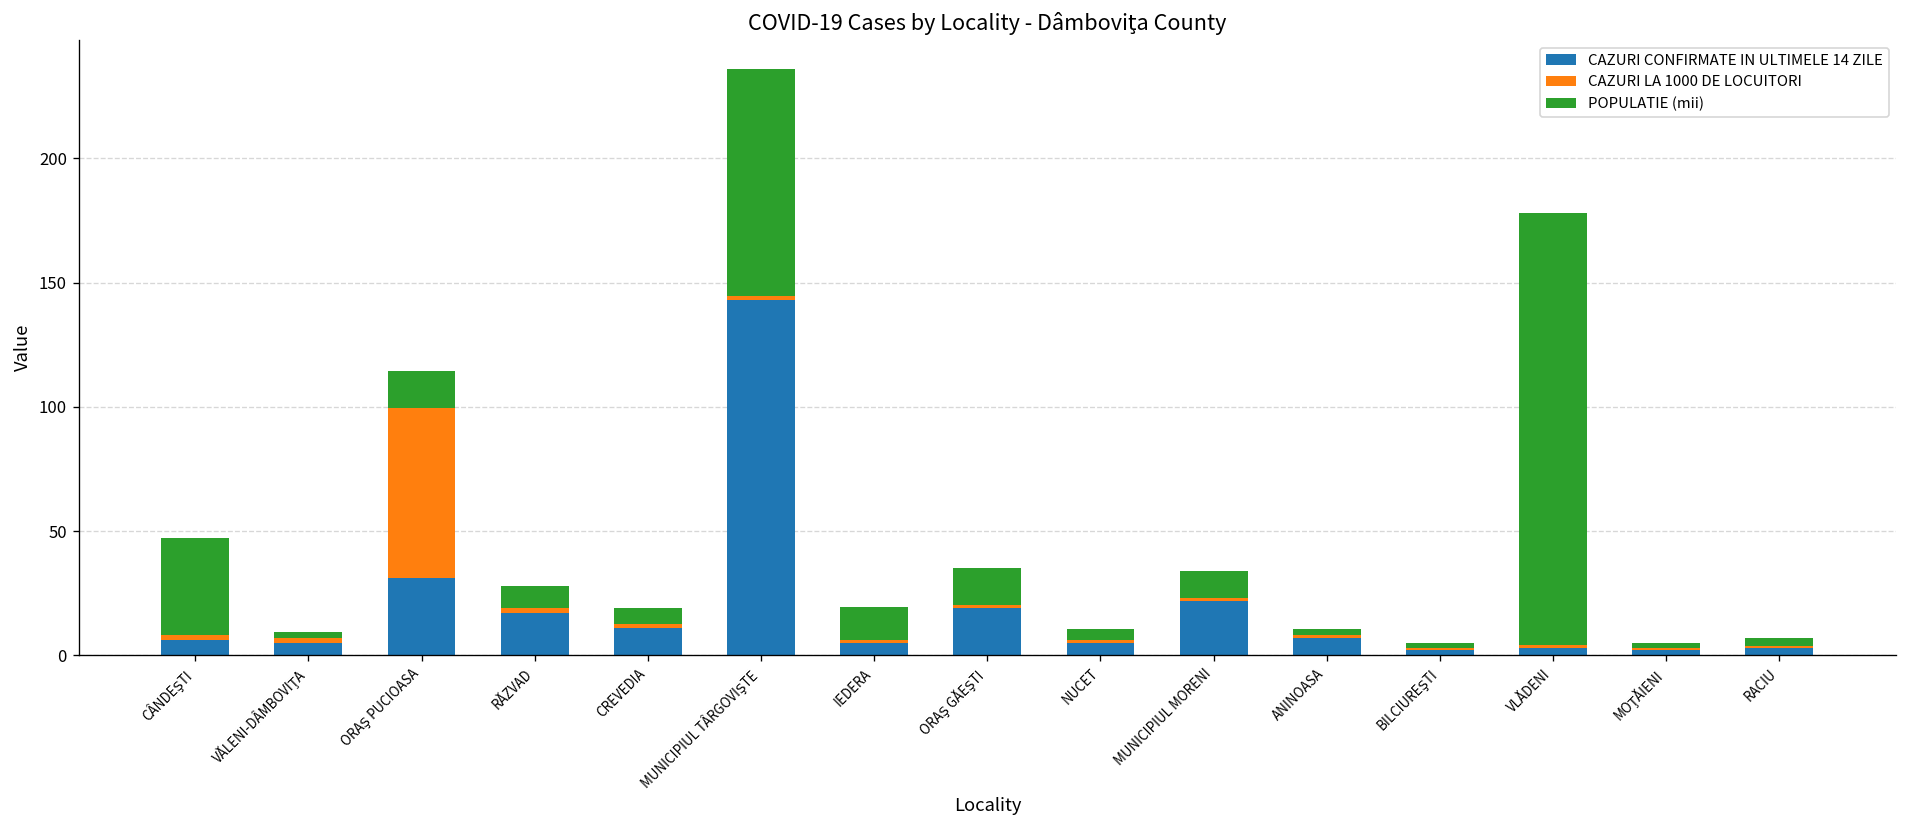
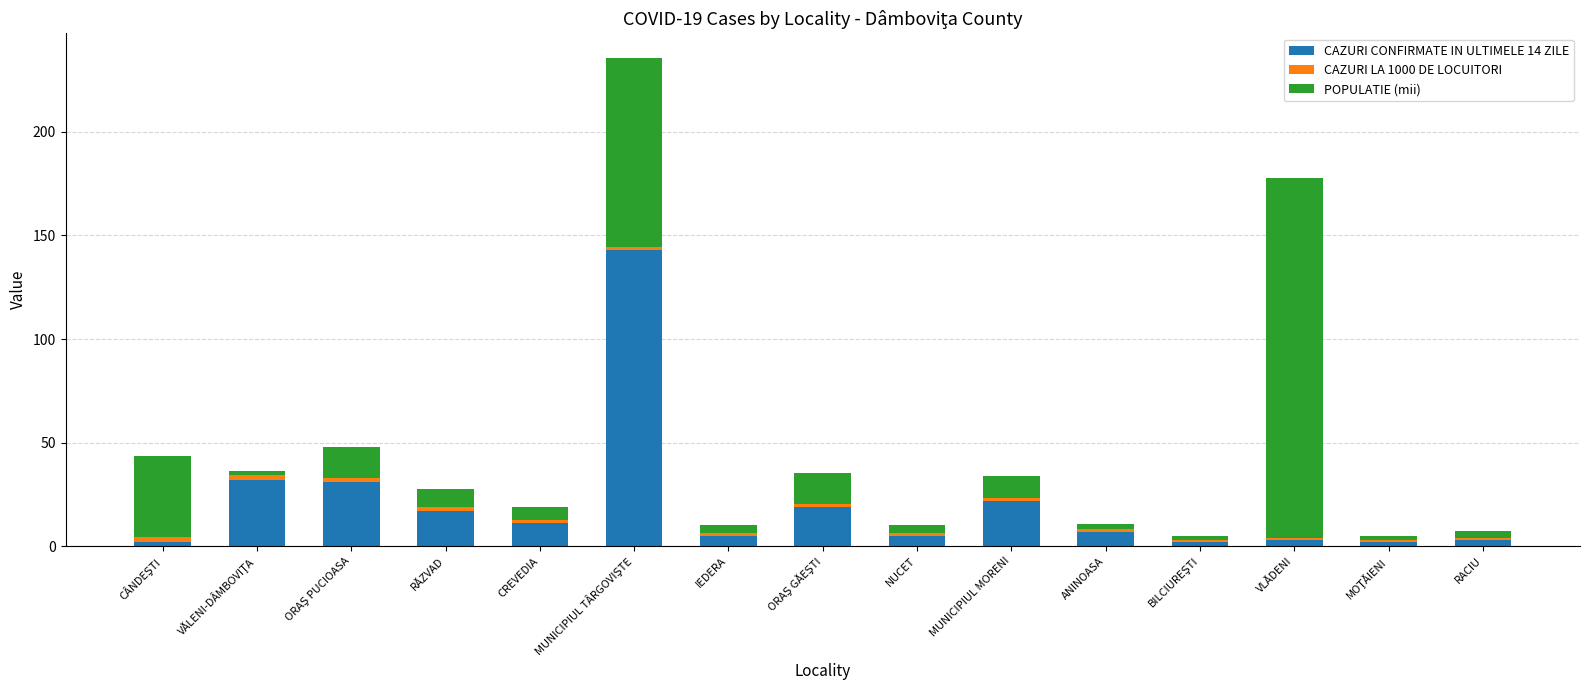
CAZURI CONFIRMATE IN ULTIMELE 14 ZILE, CÂNDEŞTI: 6 -> 2
CAZURI CONFIRMATE IN ULTIMELE 14 ZILE, VĂLENI-DÂMBOVIŢA: 5 -> 32
CAZURI LA 1000 DE LOCUITORI, ORAŞ PUCIOASA: 69 -> 2
POPULATIE (mii), IEDERA: 13 -> 4
